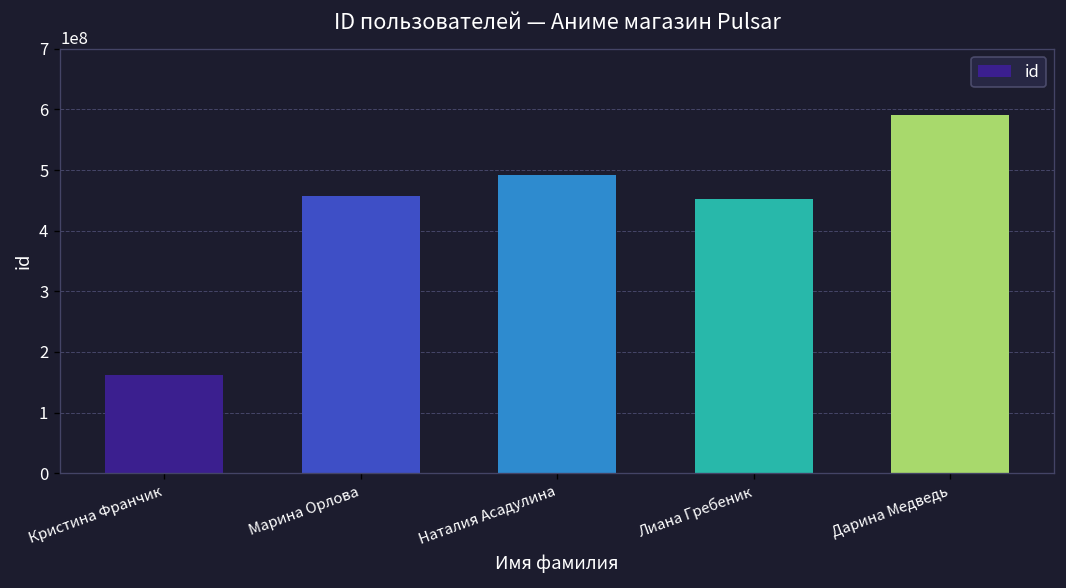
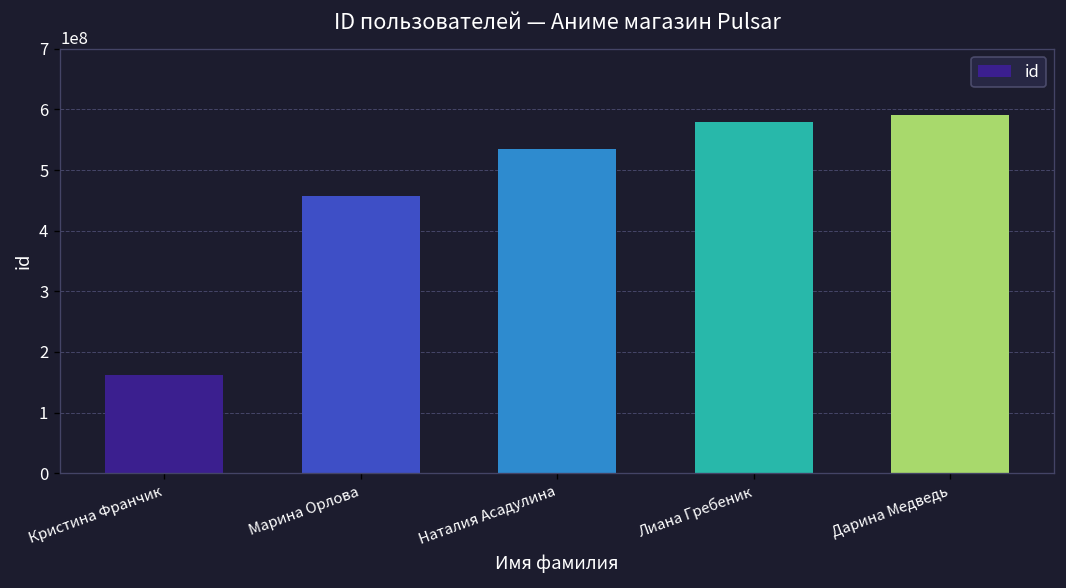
Наталия Асадулина: 490000000 -> 530000000
Лиана Гребеник: 450000000 -> 580000000
